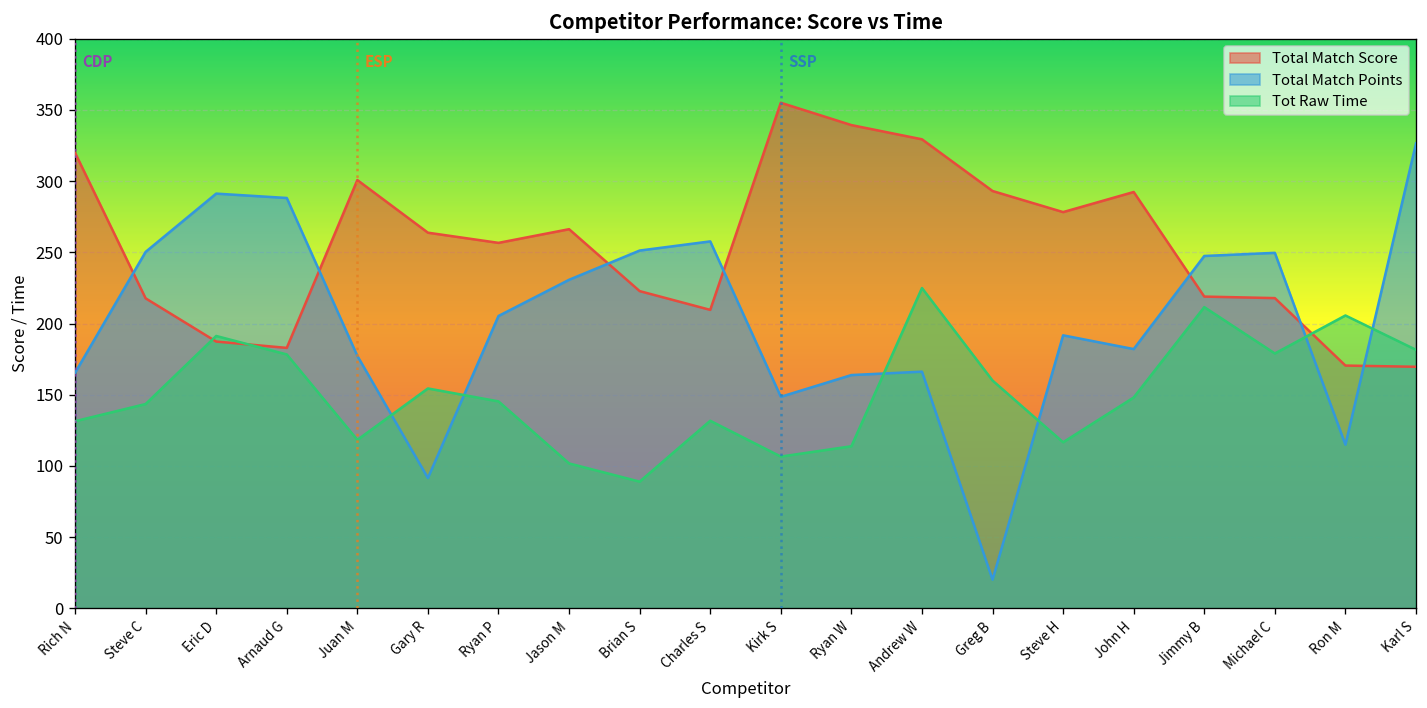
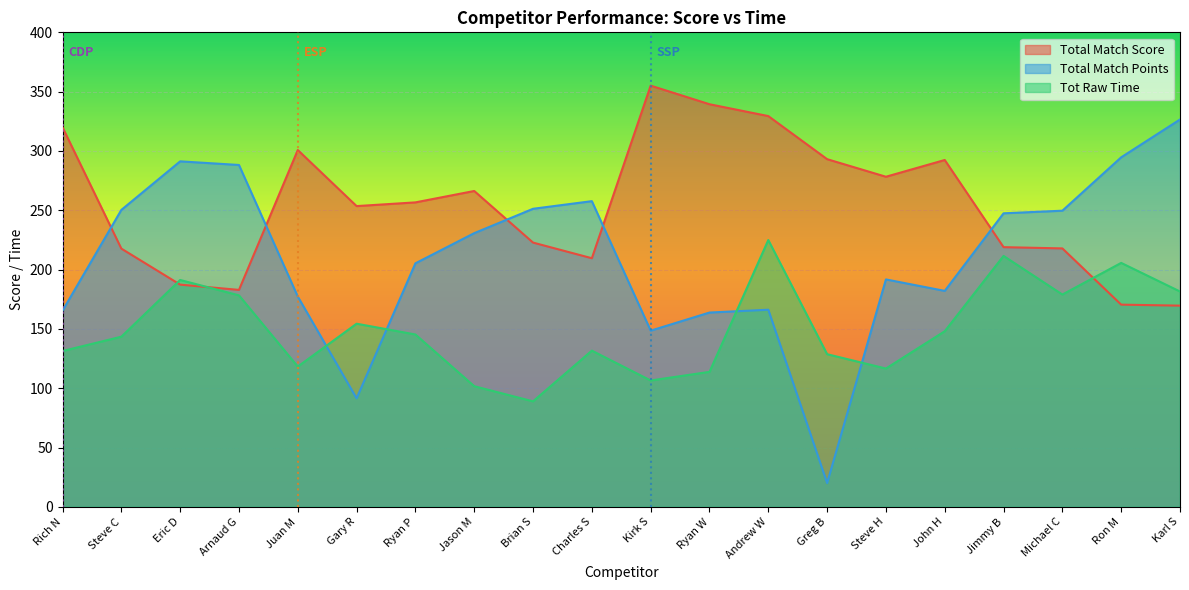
Total Match Score, Gary R: 264 -> 254
Tot Raw Time, Greg B: 160 -> 129
Total Match Points, Ron M: 115 -> 295
